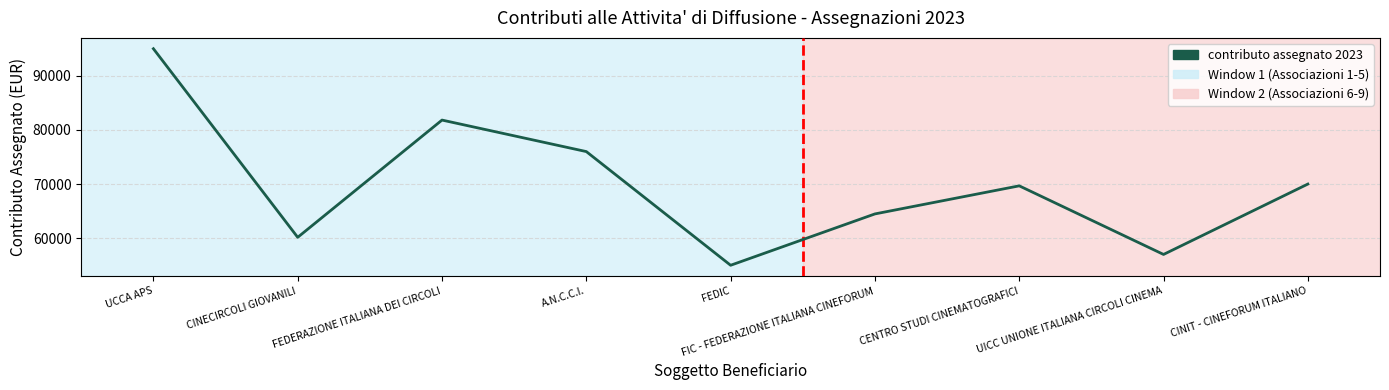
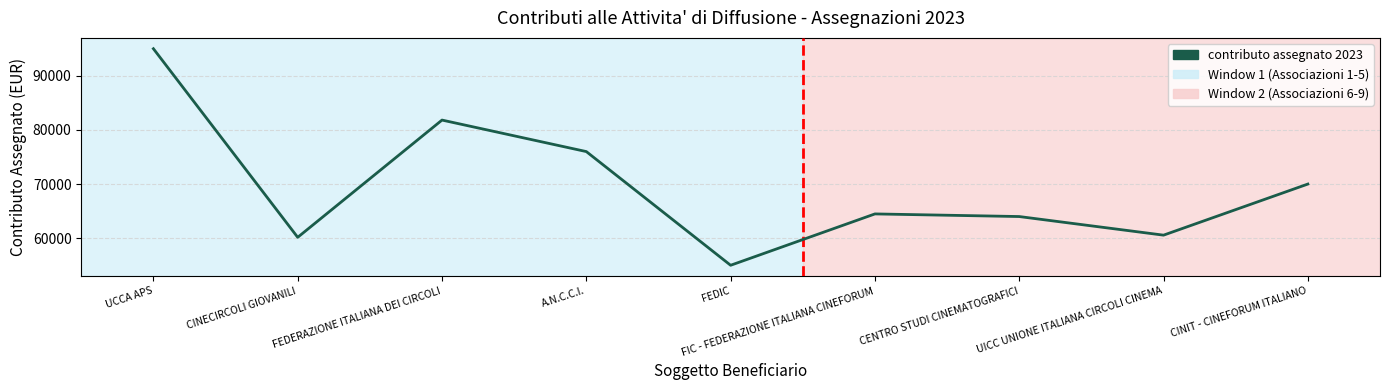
CENTRO STUDI CINEMATOGRAFICI: 70000 -> 64000
UICC UNIONE ITALIANA CIRCOLI CINEMA: 57000 -> 61000
